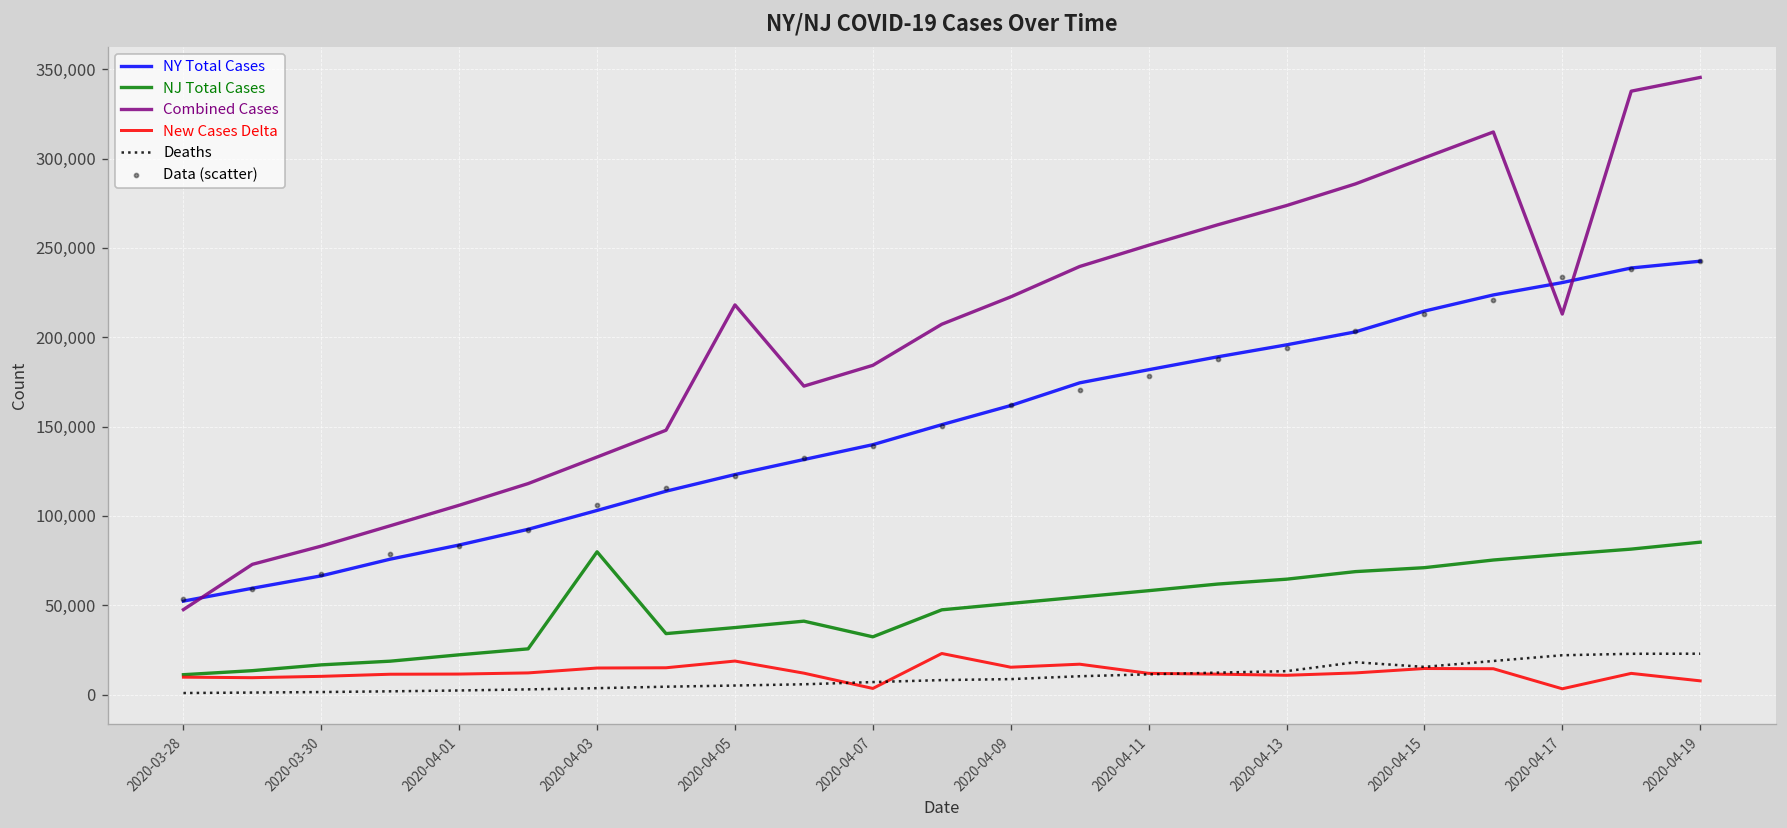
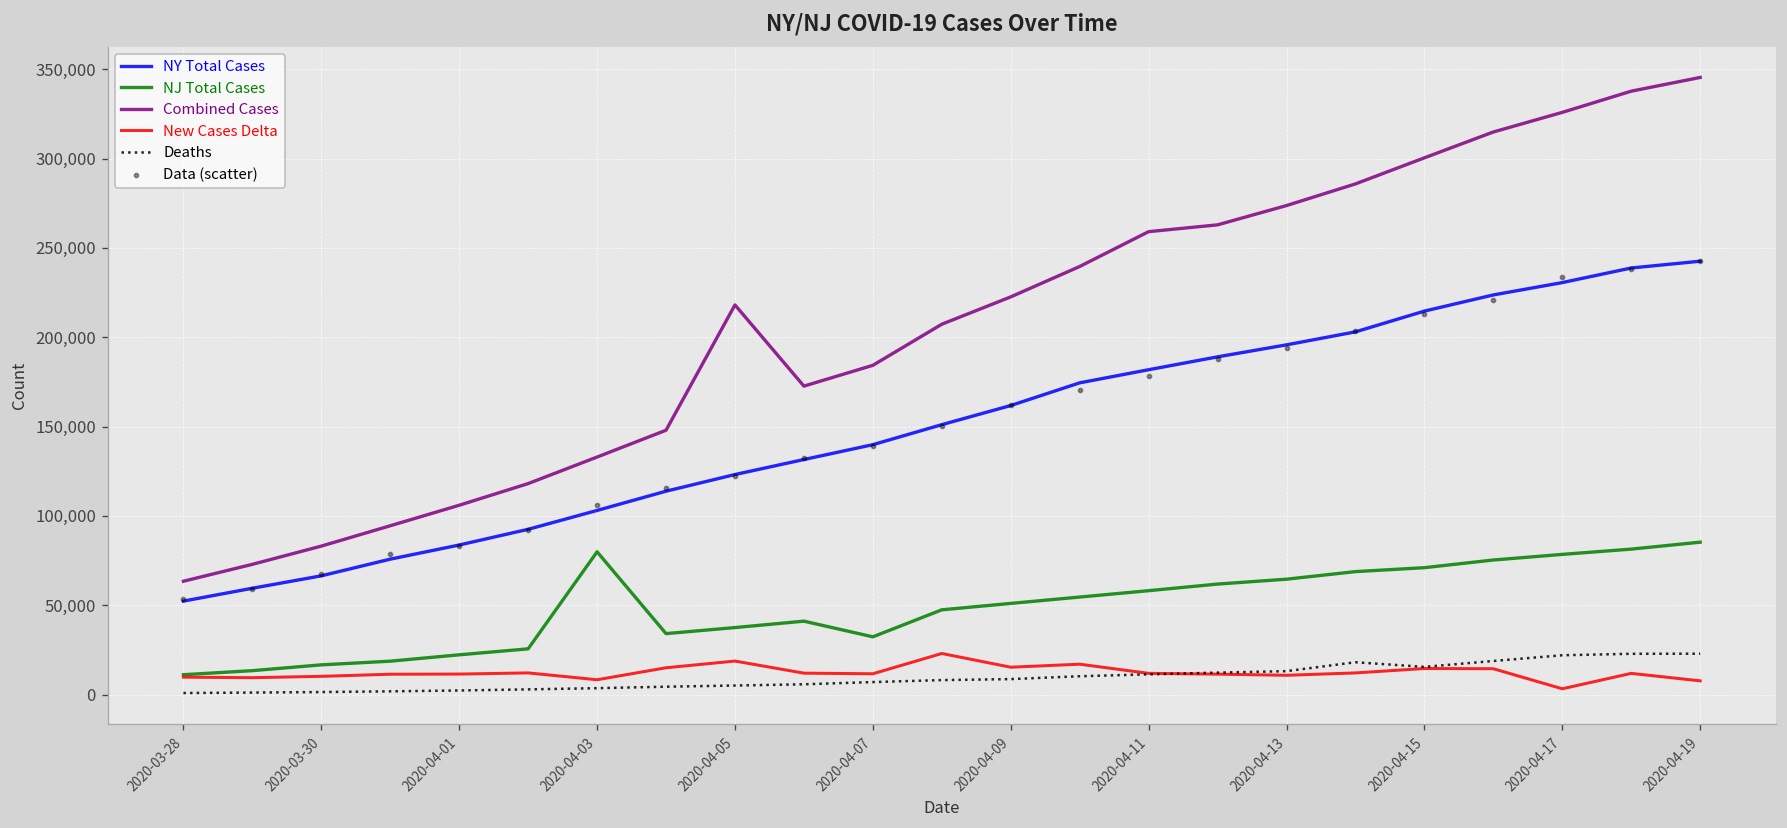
Combined Cases, 2020-03-28: 48,000 -> 63,000
New Cases Delta, 2020-04-03: 15,000 -> 8,000
New Cases Delta, 2020-04-07: 3,000 -> 12,000
Combined Cases, 2020-04-11: 251,000 -> 259,000
Combined Cases, 2020-04-17: 213,000 -> 326,000
